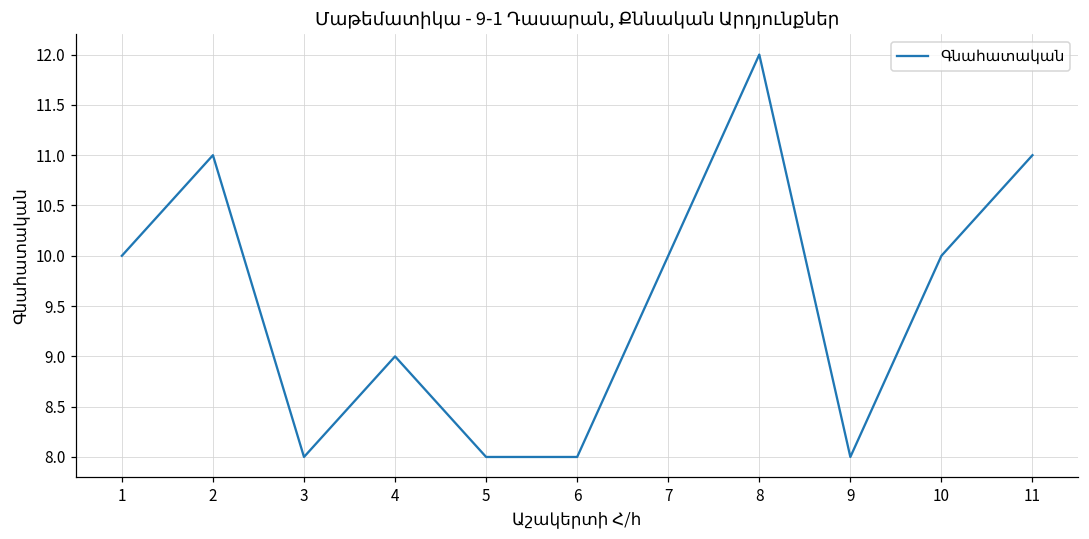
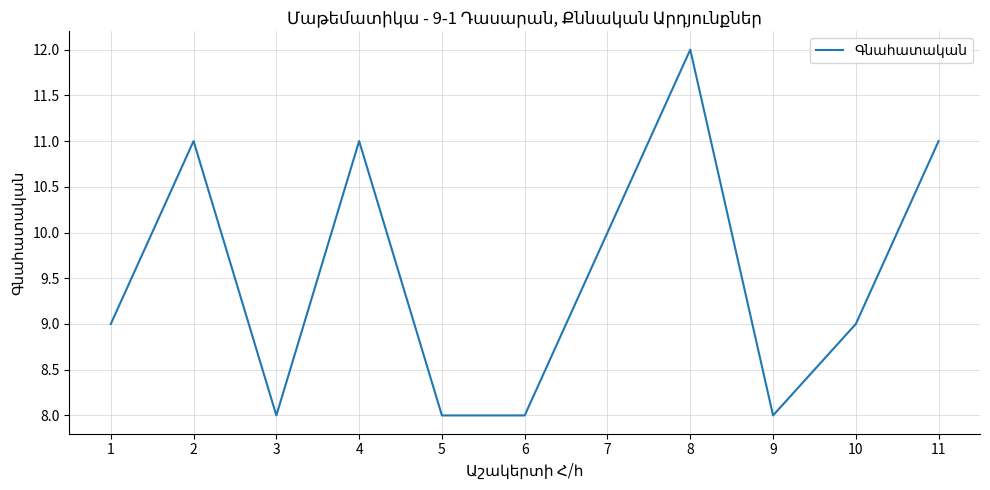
1: 10 -> 9
4: 9 -> 11
10: 10 -> 9
